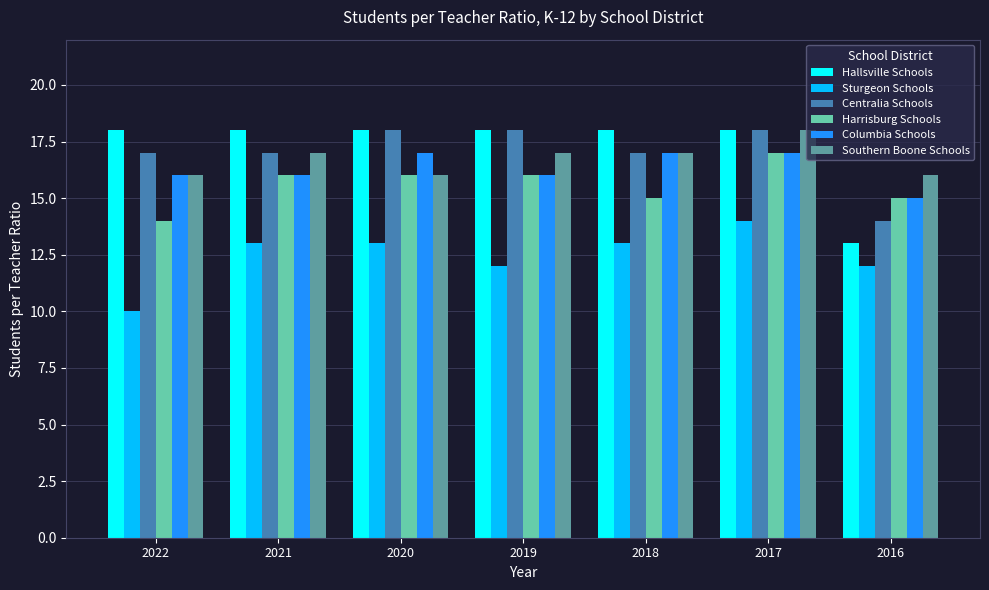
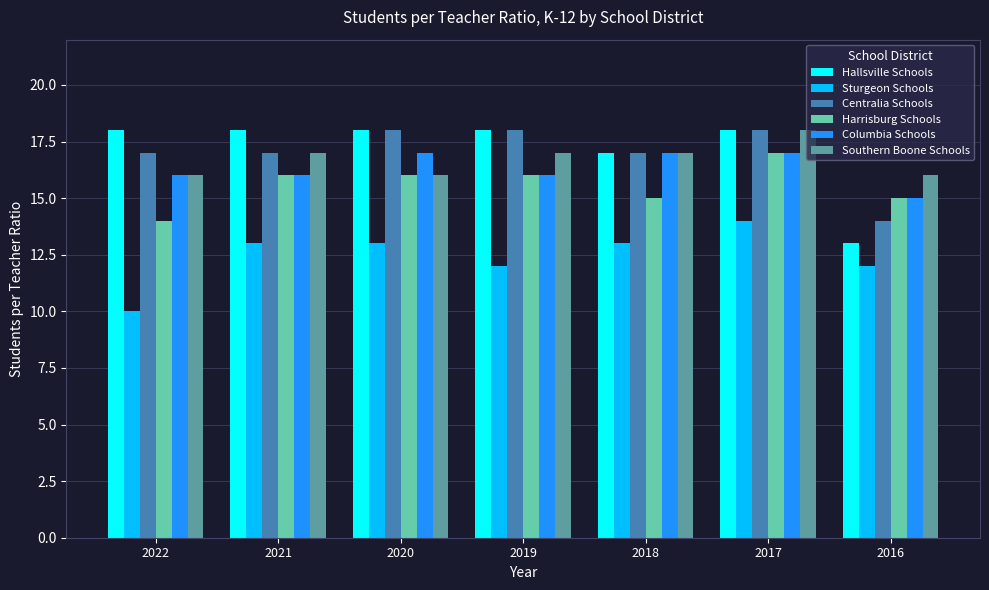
Hallsville Schools, 2018: 18 -> 17
